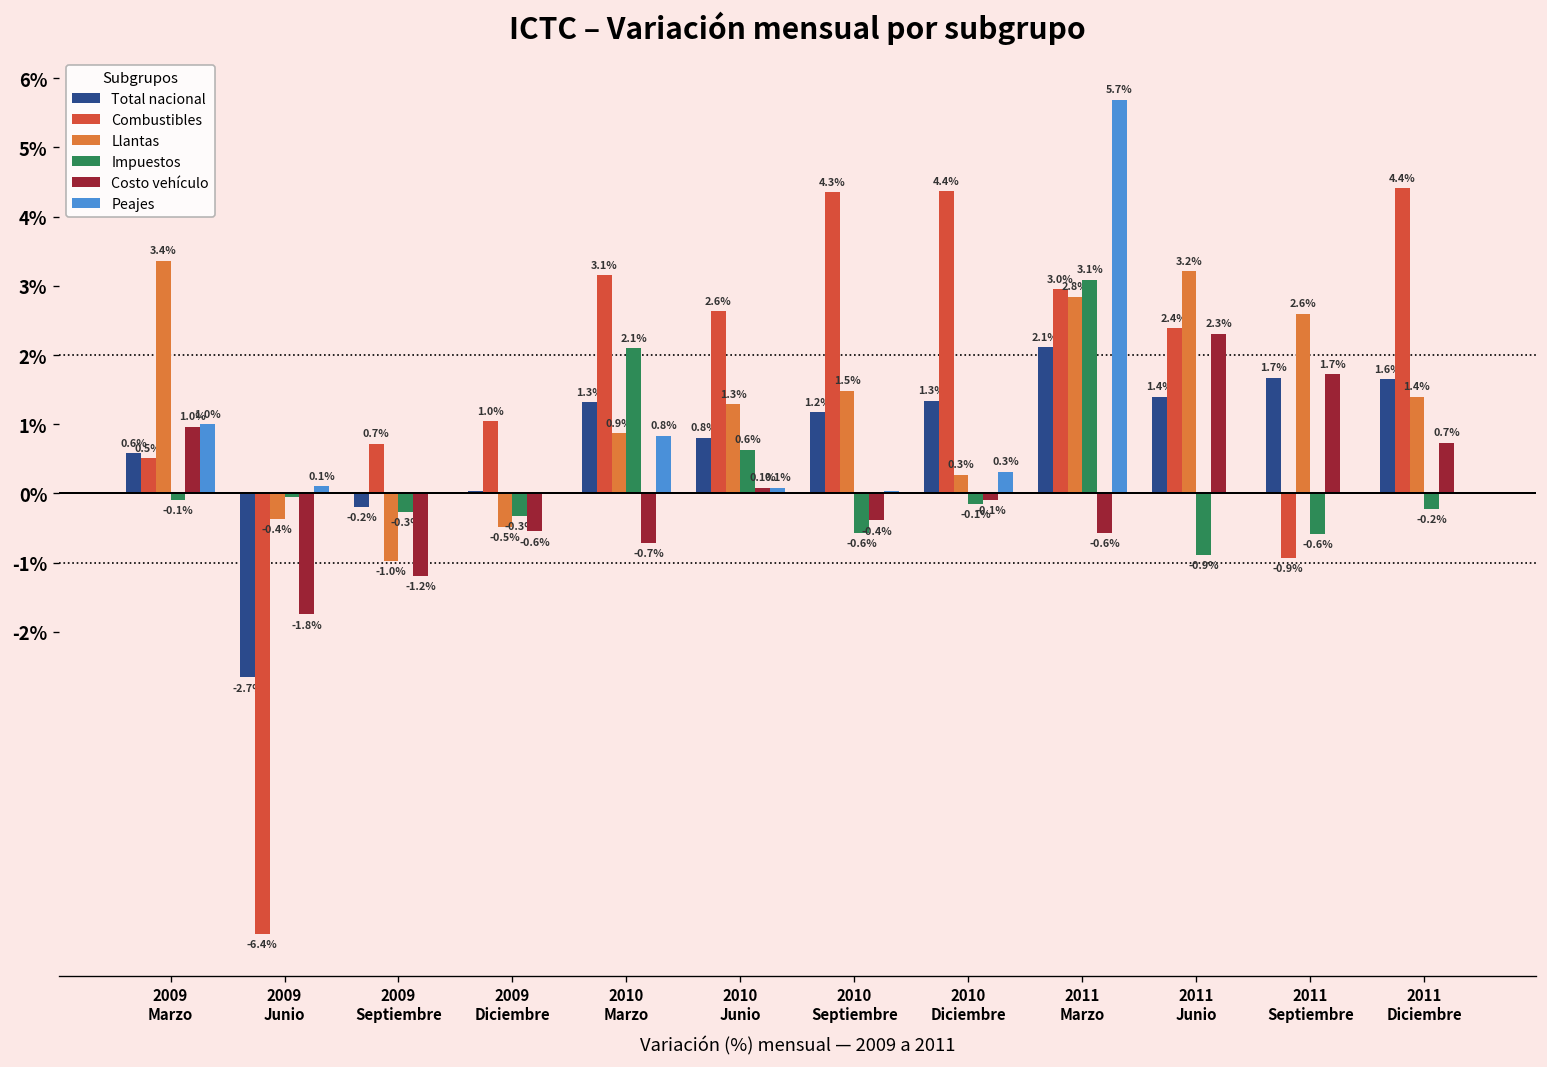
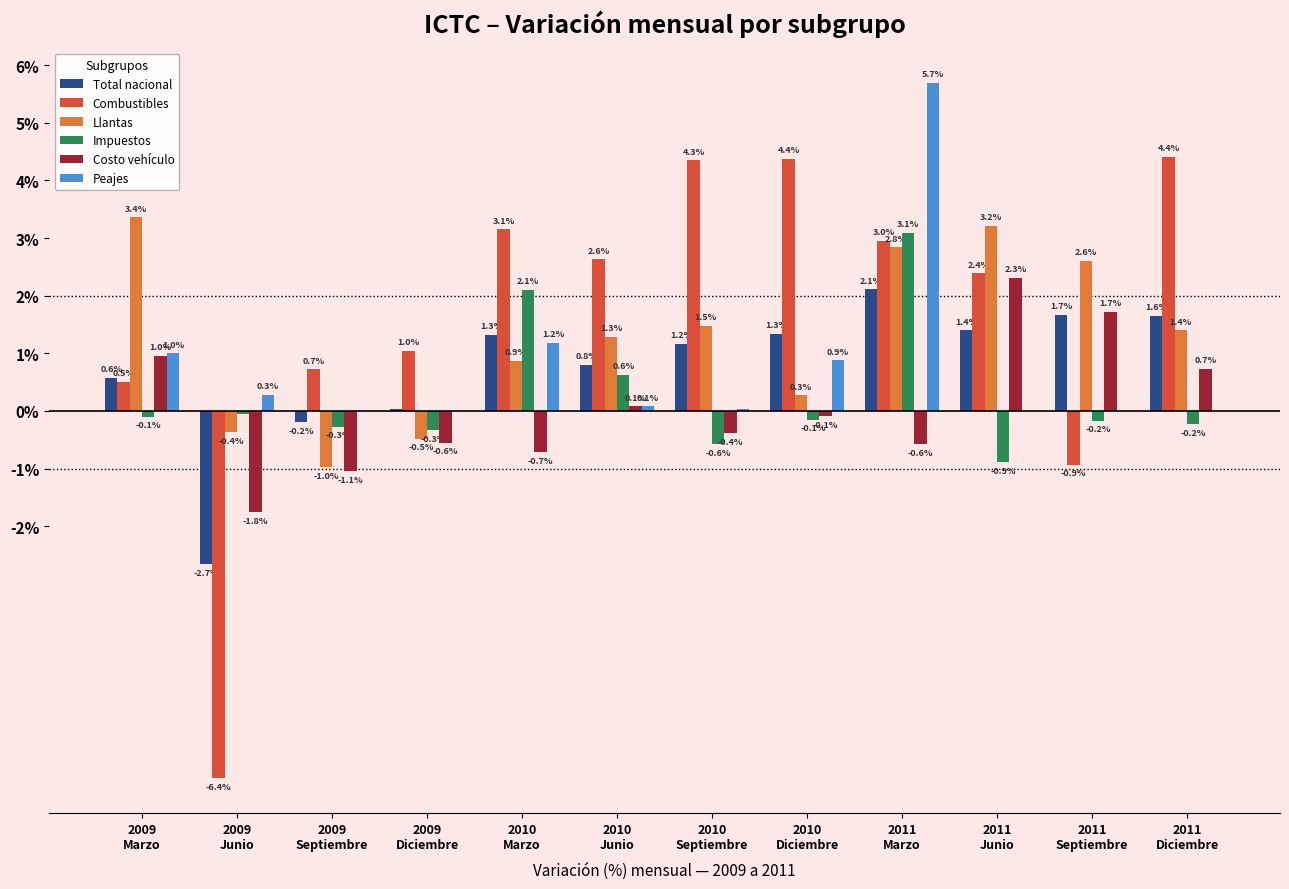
Peajes, 2009 Junio: 0.1% -> 0.3%
Costo vehículo, 2009 Septiembre: -1.2% -> -1.1%
Peajes, 2010 Marzo: 0.8% -> 1.2%
Peajes, 2010 Diciembre: 0.3% -> 0.9%
Impuestos, 2011 Septiembre: -0.6% -> -0.2%
